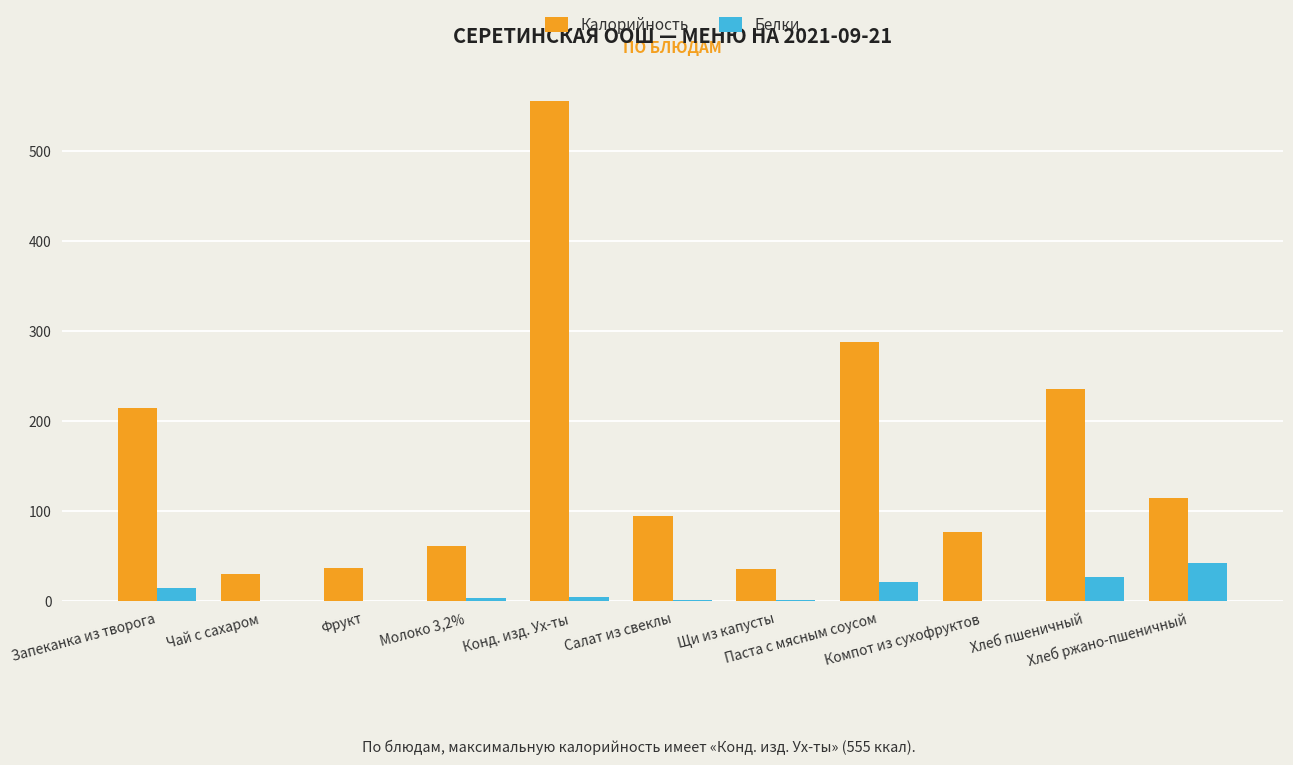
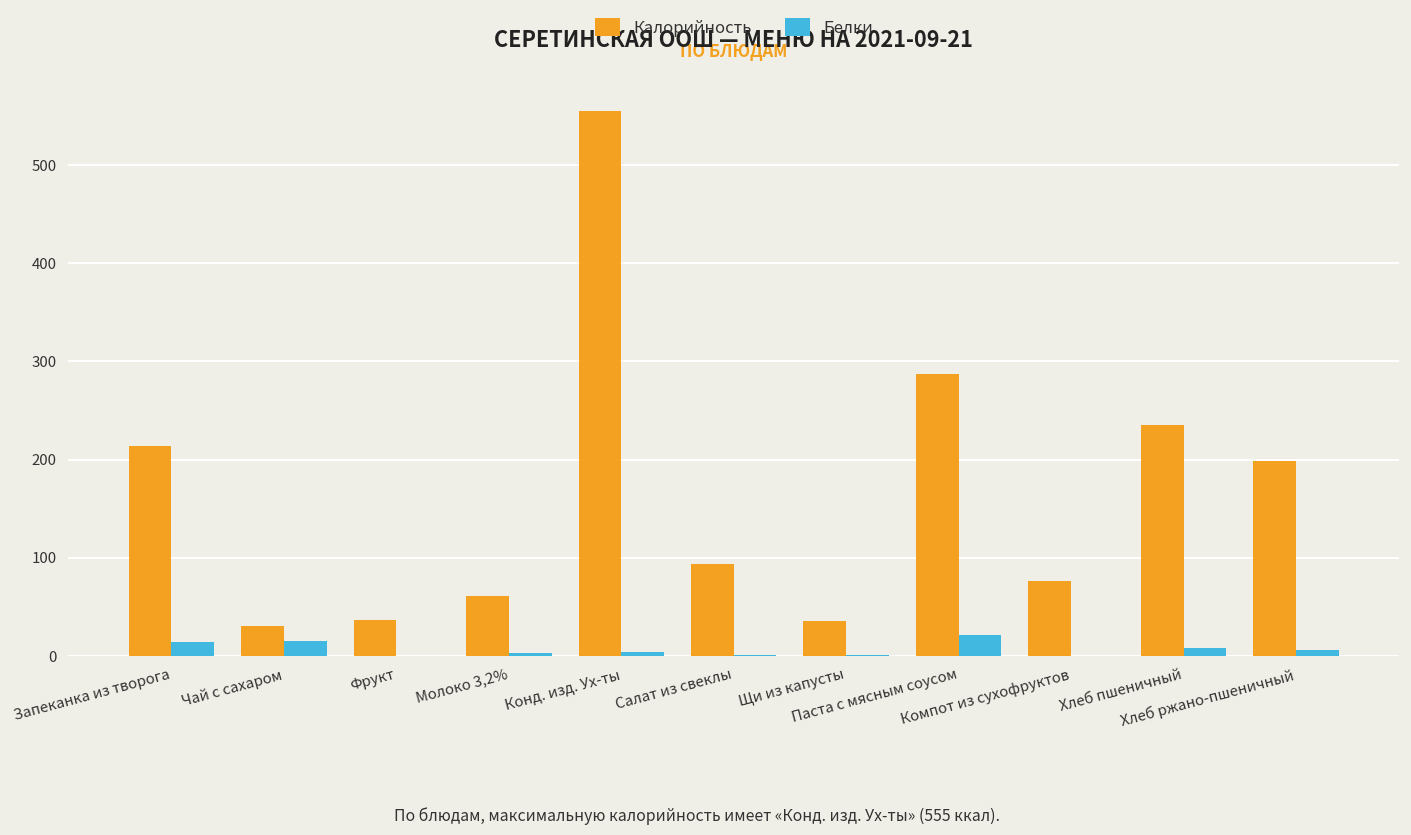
Белки, Чай с сахаром: 0 -> 20
Белки, Хлеб пшеничный: 30 -> 10
Калорийность, Хлеб ржано-пшеничный: 110 -> 200
Белки, Хлеб ржано-пшеничный: 40 -> 10
